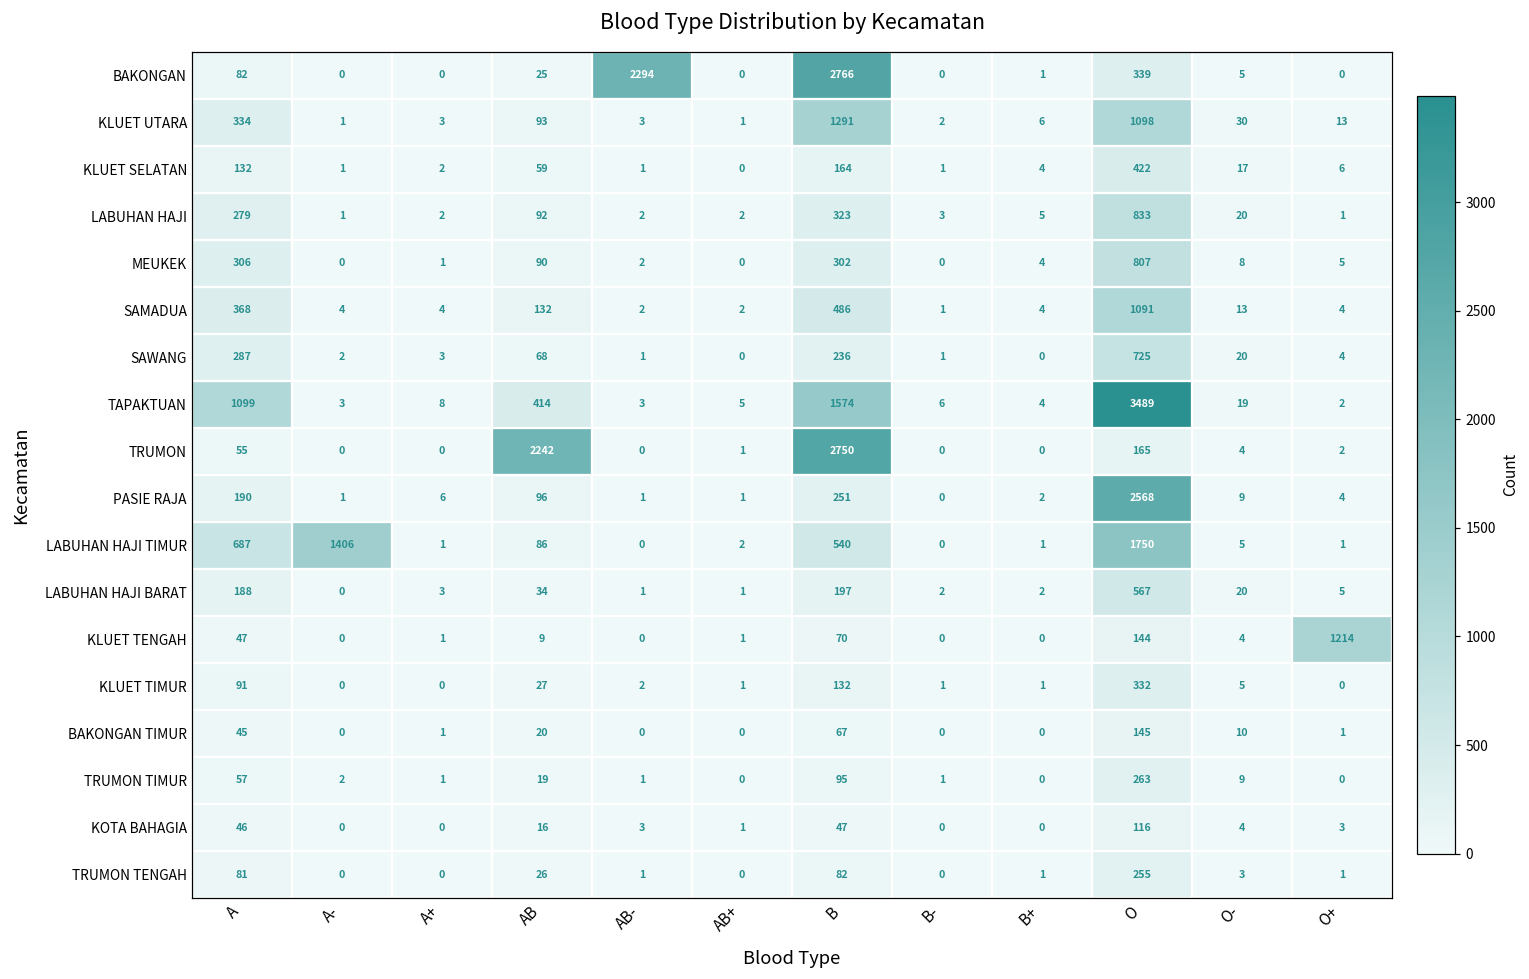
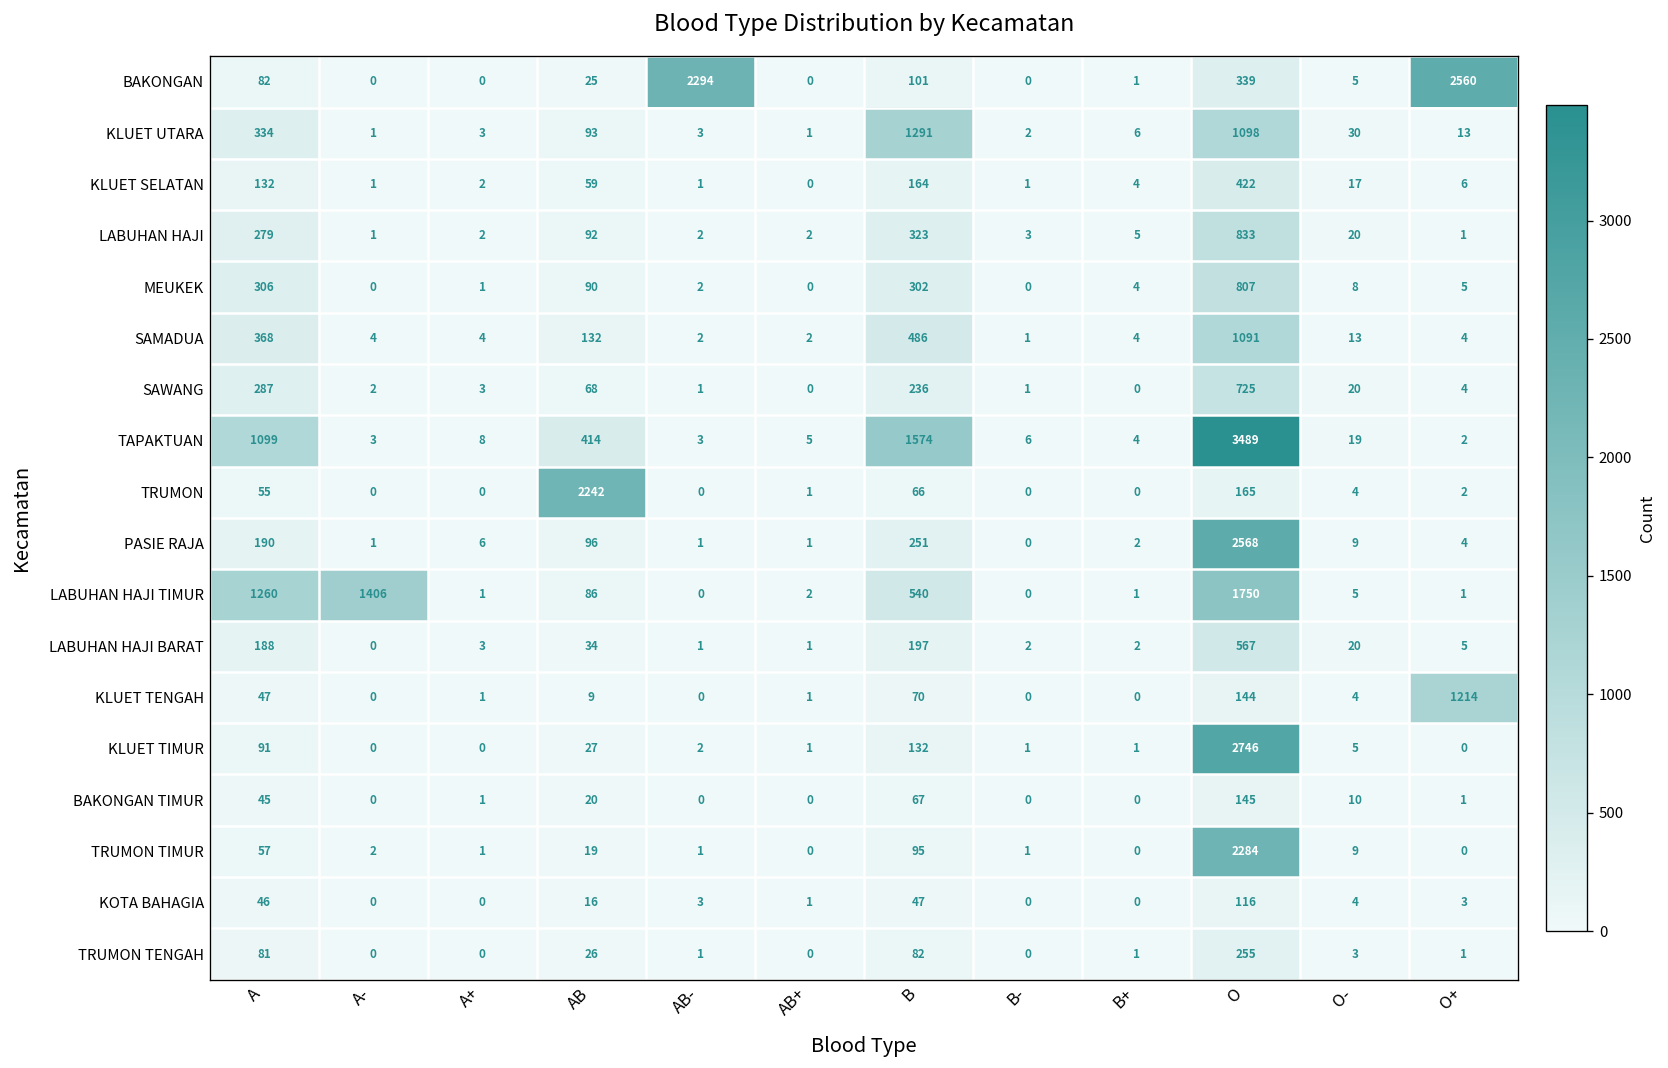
BAKONGAN, B: 2766 -> 101
BAKONGAN, O+: 0 -> 2560
TRUMON, B: 2750 -> 66
LABUHAN HAJI TIMUR, A: 687 -> 1260
KLUET TIMUR, O: 332 -> 2746
TRUMON TIMUR, O: 263 -> 2284
